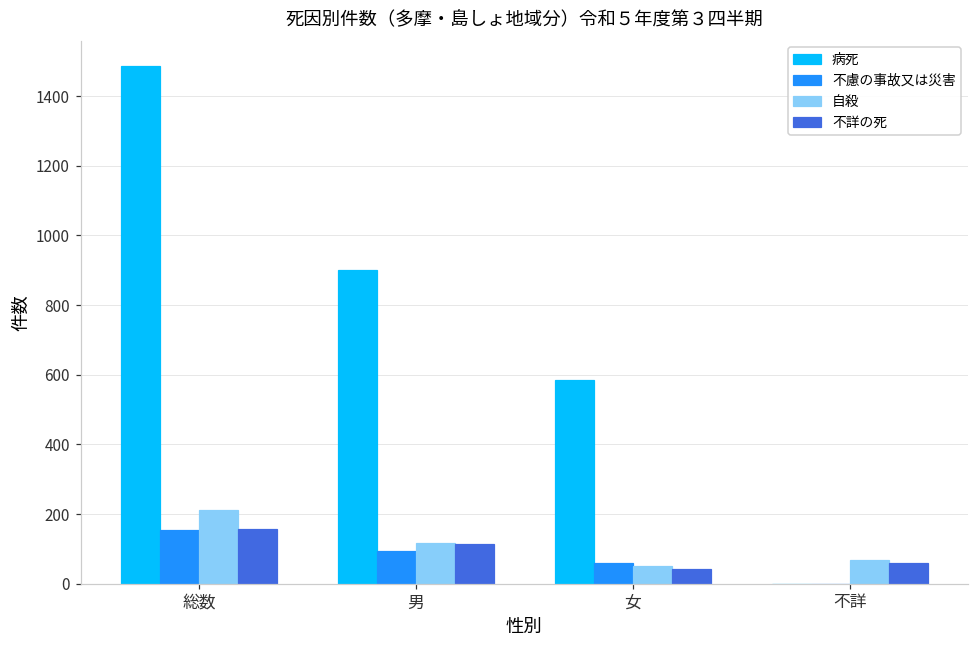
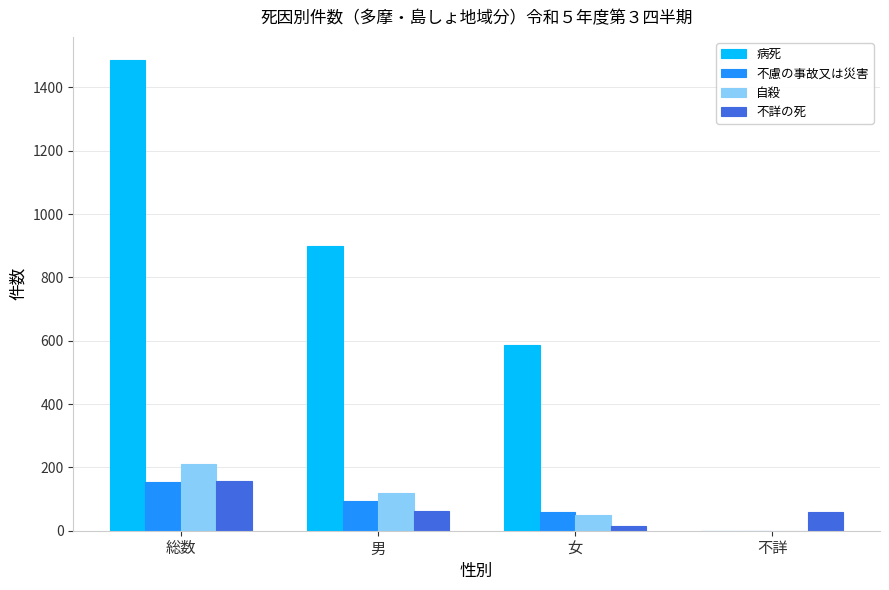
不詳の死, 男: 110 -> 60
不詳の死, 女: 40 -> 20
自殺, 不詳: 70 -> 0
